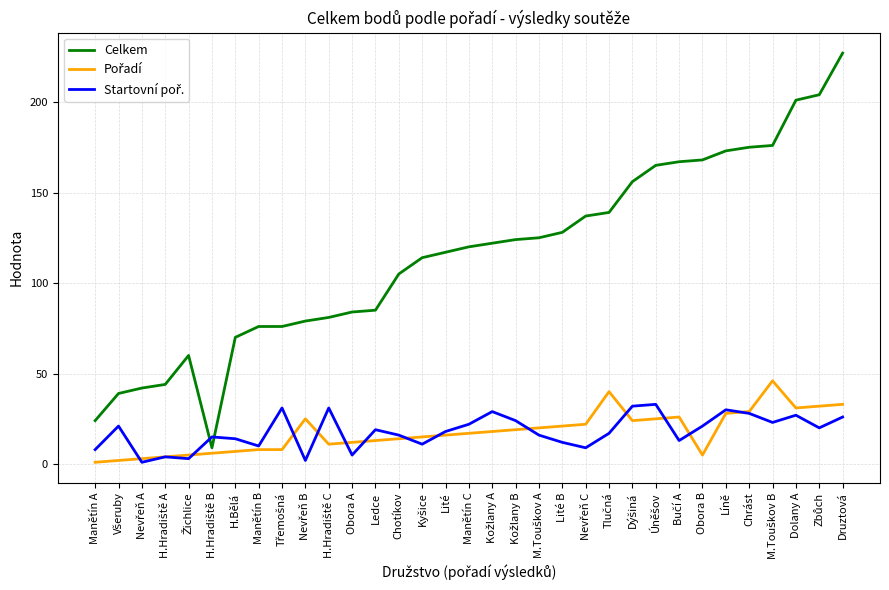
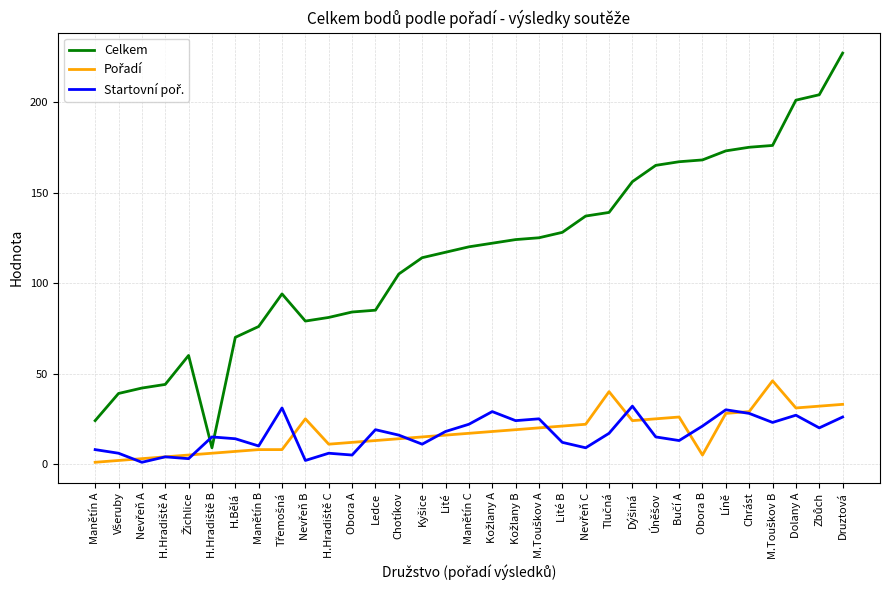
Startovní poř., Všeruby: 21 -> 6
Celkem, Třemošná: 76 -> 94
Startovní poř., H.Hradiště C: 31 -> 6
Startovní poř., M.Touškov A: 16 -> 25
Startovní poř., Úněšov: 33 -> 15
